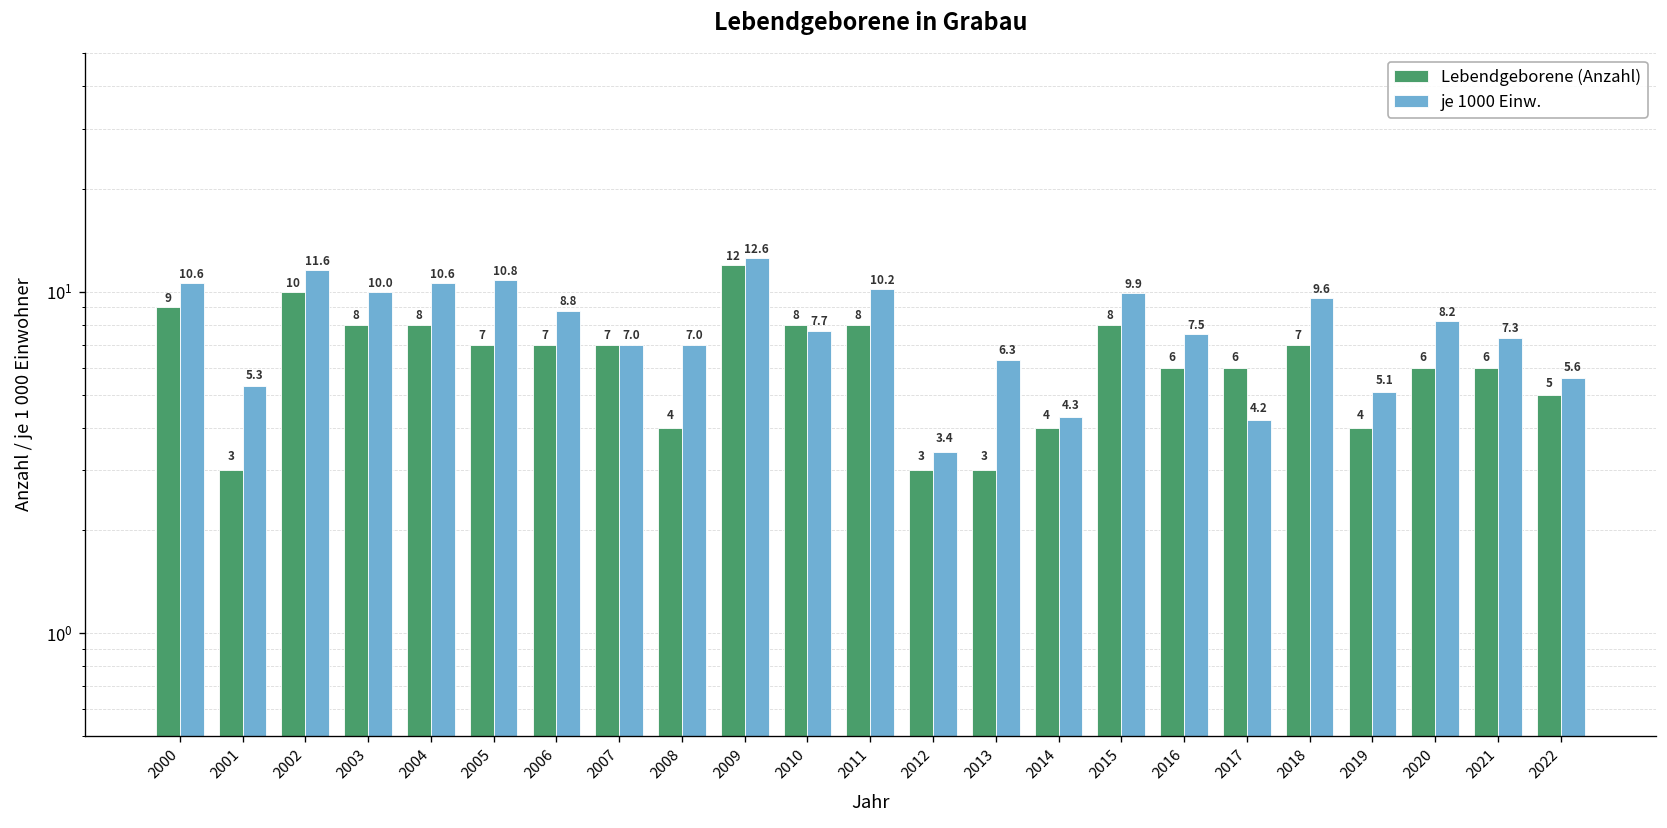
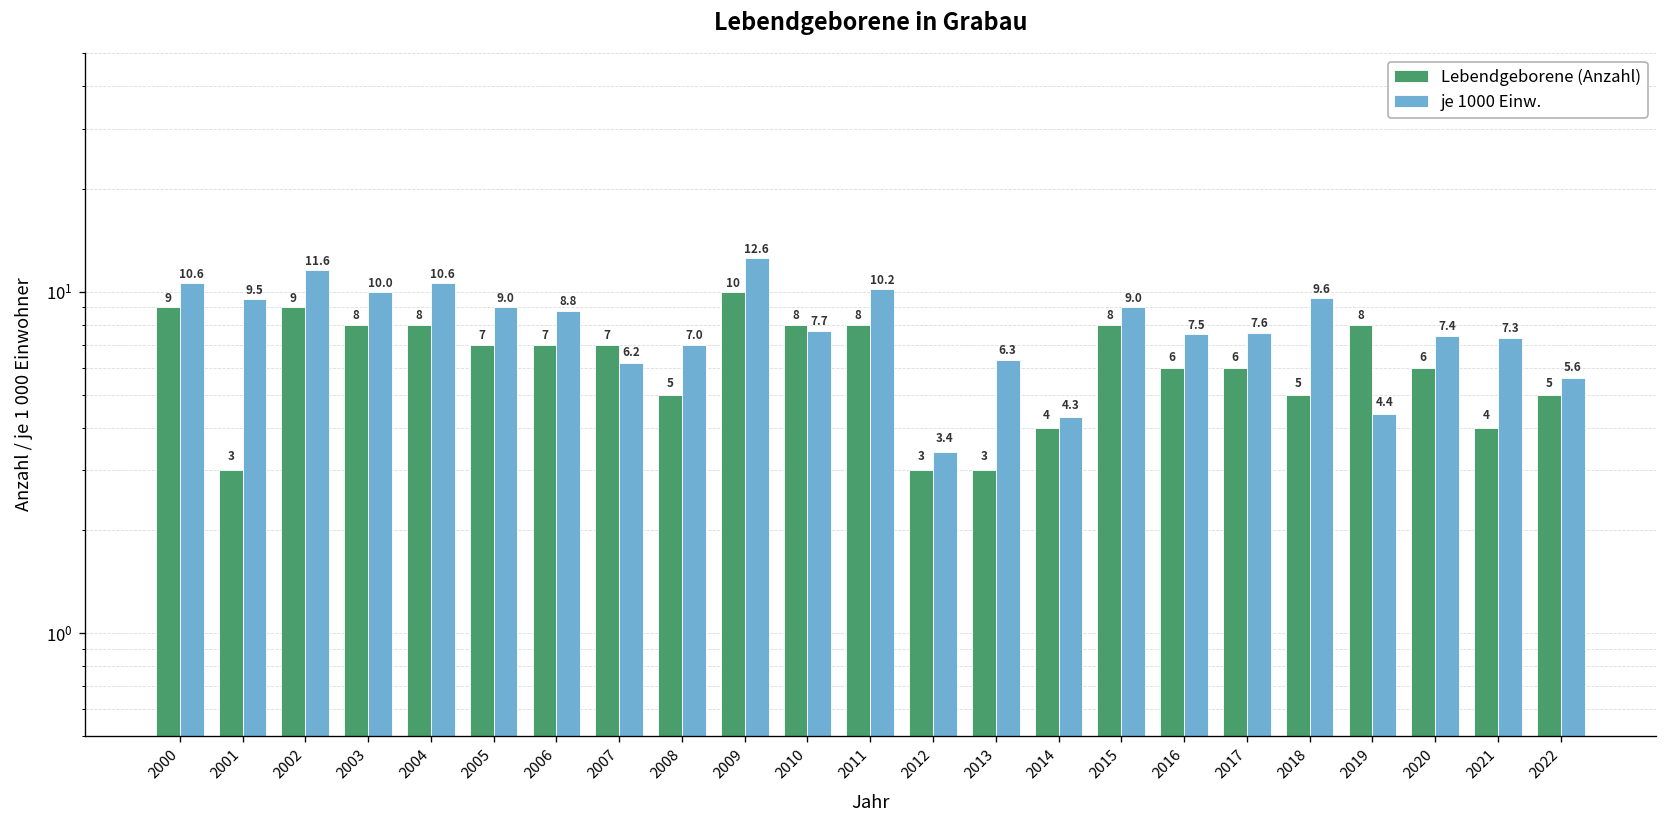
je 1000 Einw., 2001: 5.3 -> 9.5
Lebendgeborene (Anzahl), 2002: 10 -> 9
je 1000 Einw., 2005: 10.8 -> 9.0
je 1000 Einw., 2007: 7.0 -> 6.2
Lebendgeborene (Anzahl), 2008: 4 -> 5
Lebendgeborene (Anzahl), 2009: 12 -> 10
je 1000 Einw., 2015: 9.9 -> 9.0
je 1000 Einw., 2017: 4.2 -> 7.6
Lebendgeborene (Anzahl), 2018: 7 -> 5
Lebendgeborene (Anzahl), 2019: 4 -> 8
je 1000 Einw., 2019: 5.1 -> 4.4
je 1000 Einw., 2020: 8.2 -> 7.4
Lebendgeborene (Anzahl), 2021: 6 -> 4
